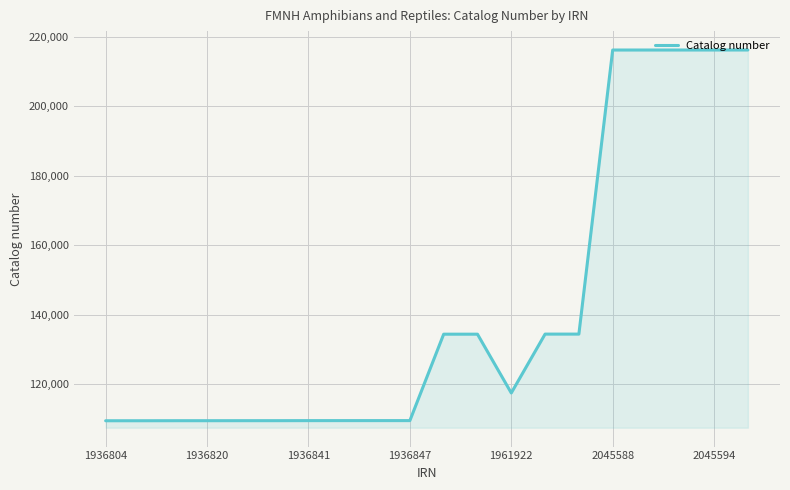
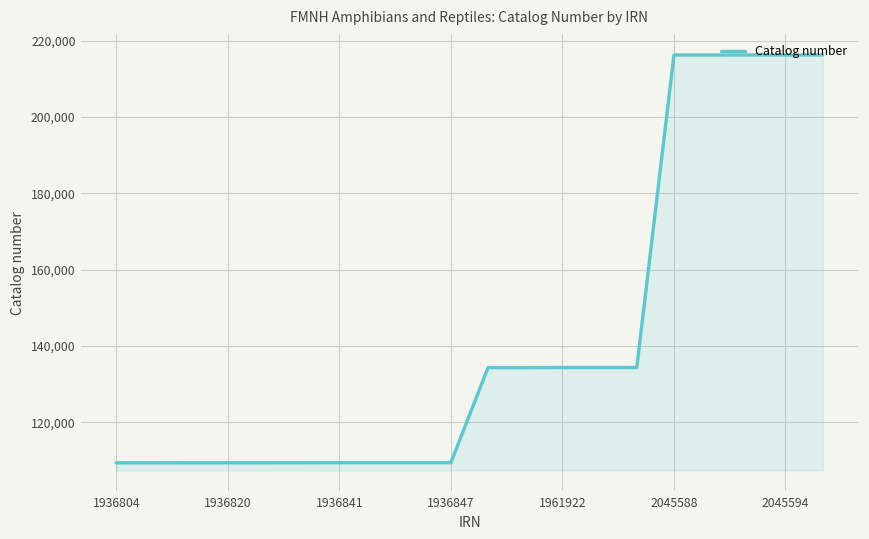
1961922: 117,000 -> 134,000
